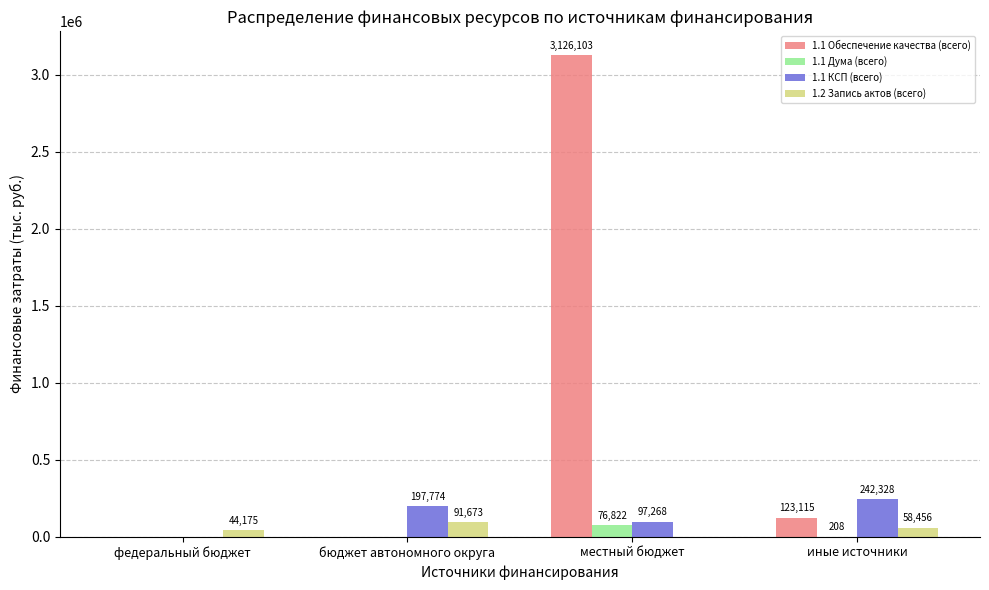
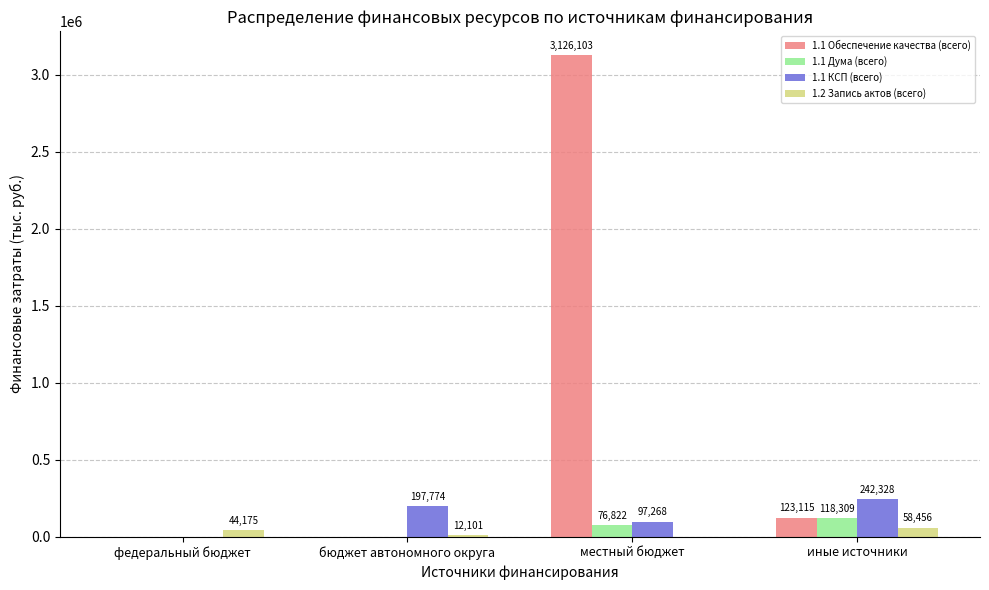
1.2 Запись актов (всего), бюджет автономного округа: 91,673 -> 12,101
1.1 Дума (всего), иные источники: 208 -> 118,309
